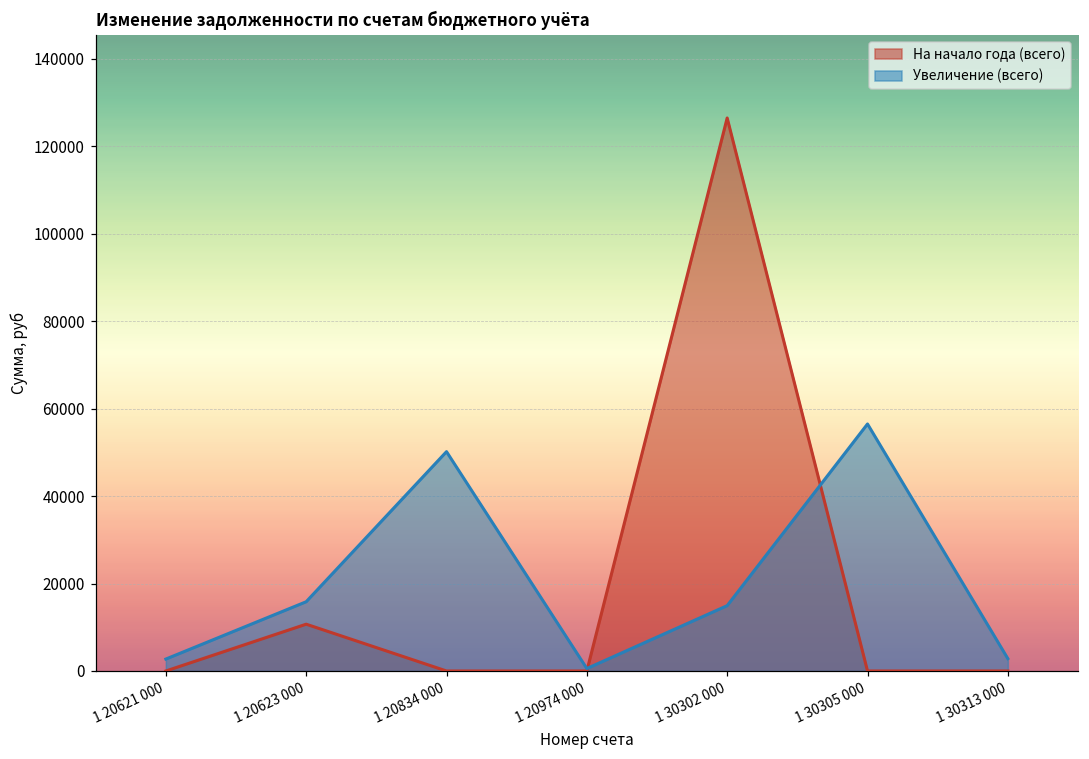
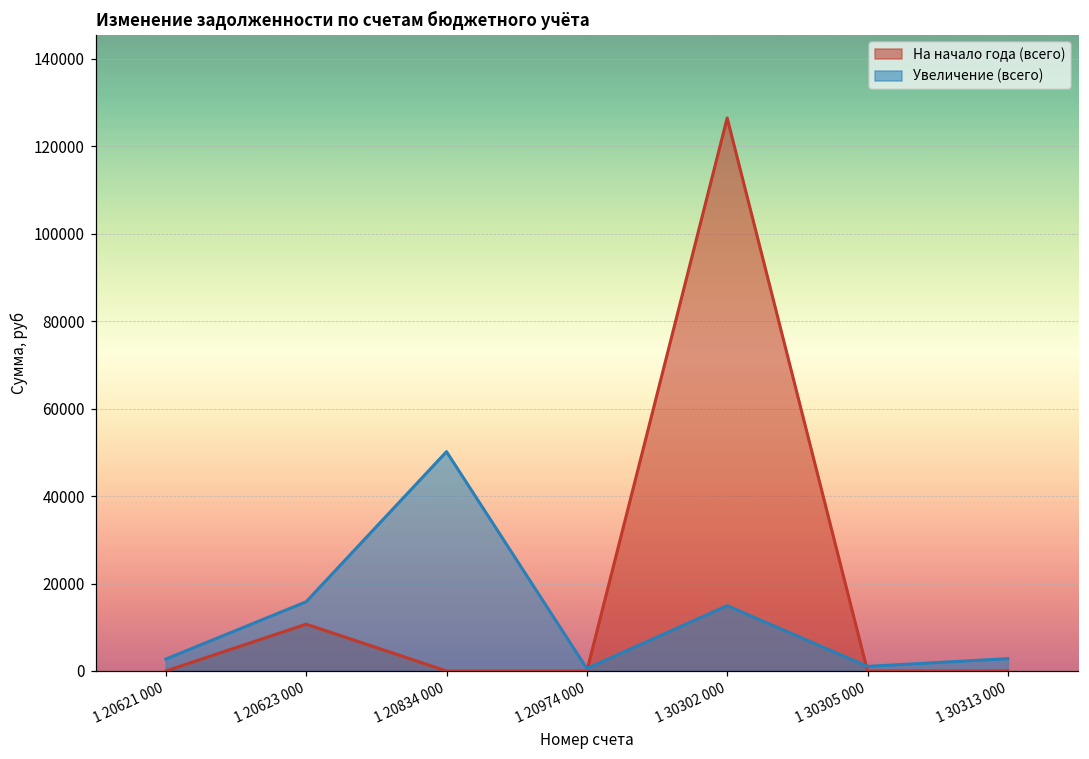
Увеличение (всего), 1 30305 000: 56000 -> 1000
